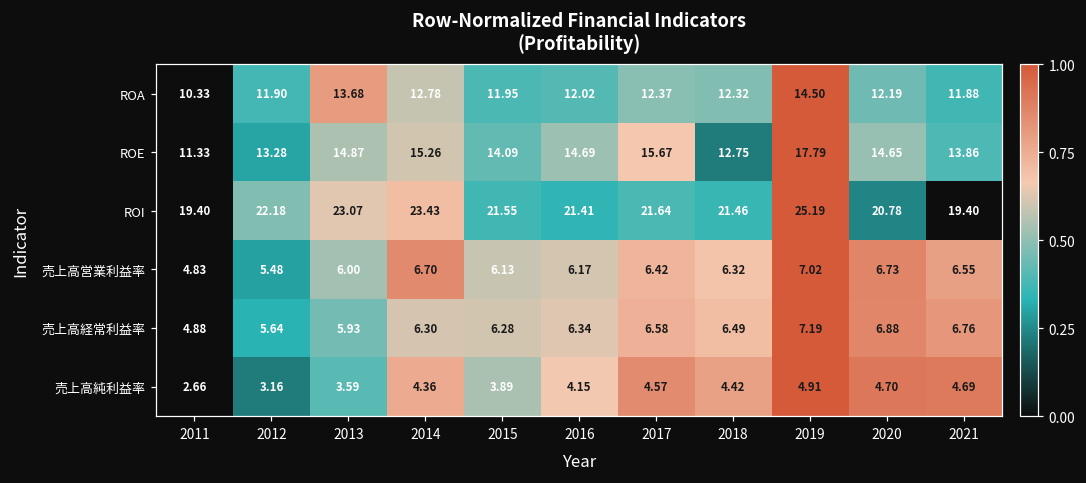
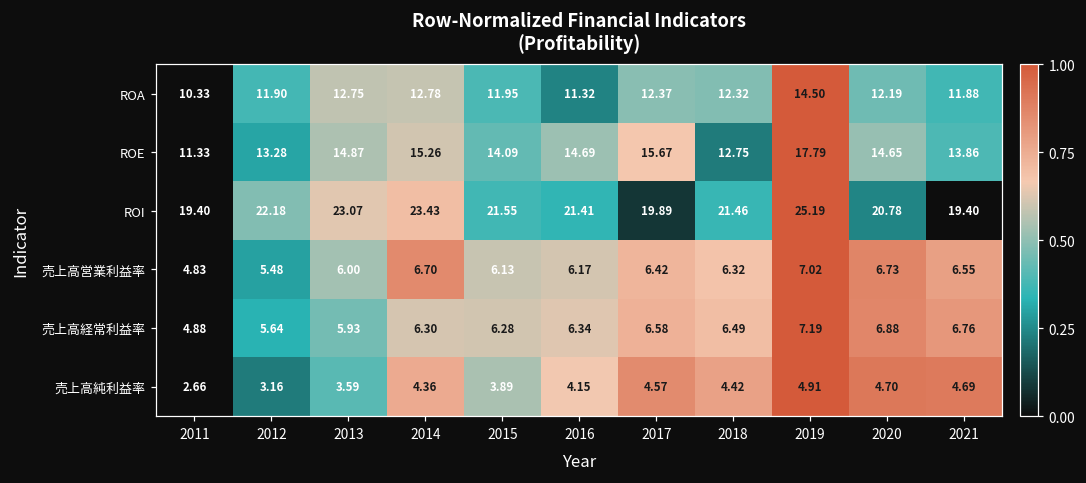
ROA, 2013: 13.68 -> 12.75
ROA, 2016: 12.02 -> 11.32
ROI, 2017: 21.64 -> 19.89
